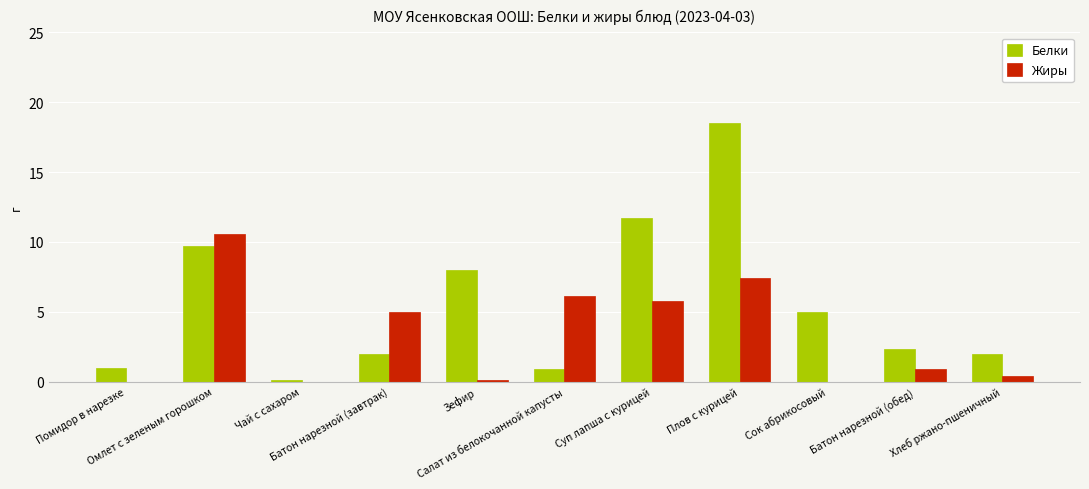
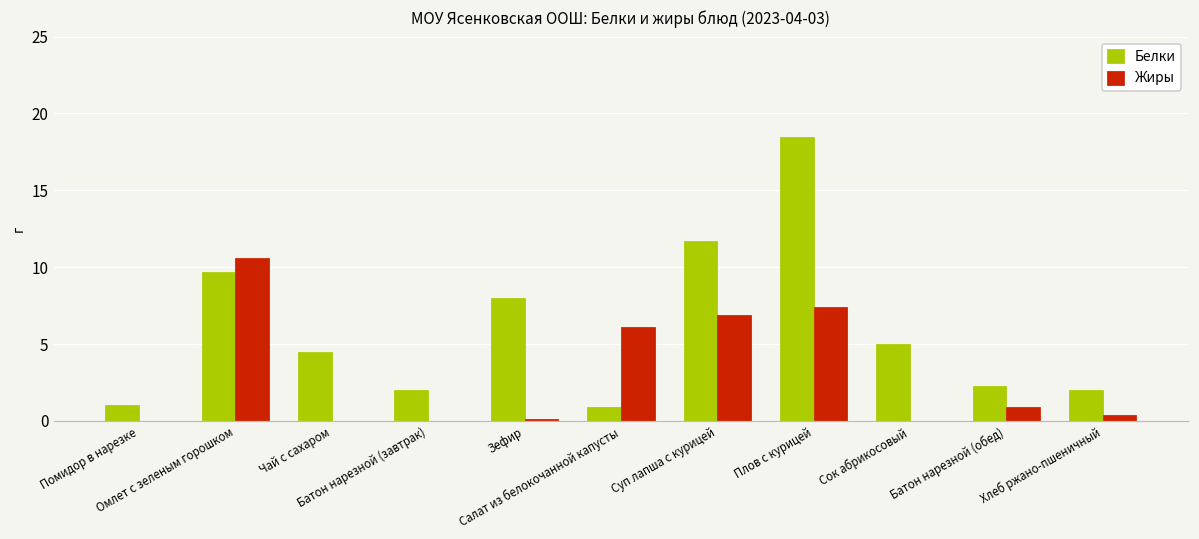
Белки, Чай с сахаром: 0.1 -> 4.5
Жиры, Батон нарезной (завтрак): 5 -> 0
Жиры, Суп лапша с курицей: 5.8 -> 6.9
